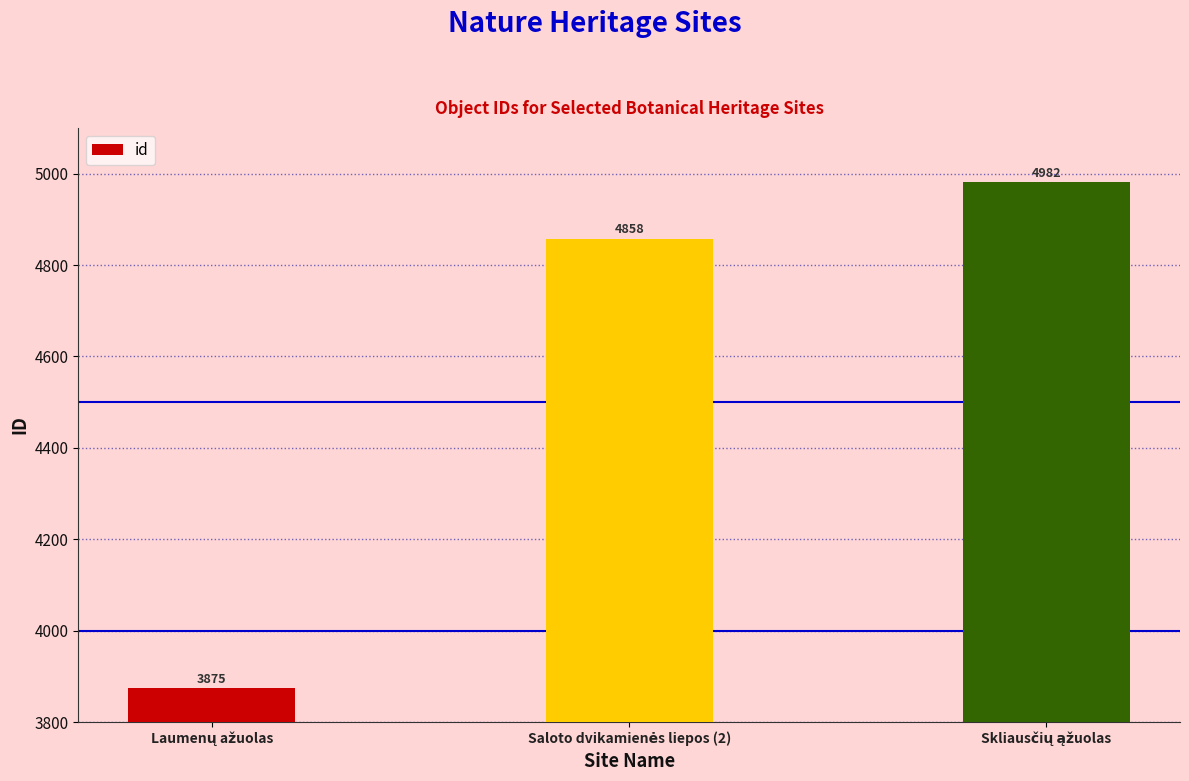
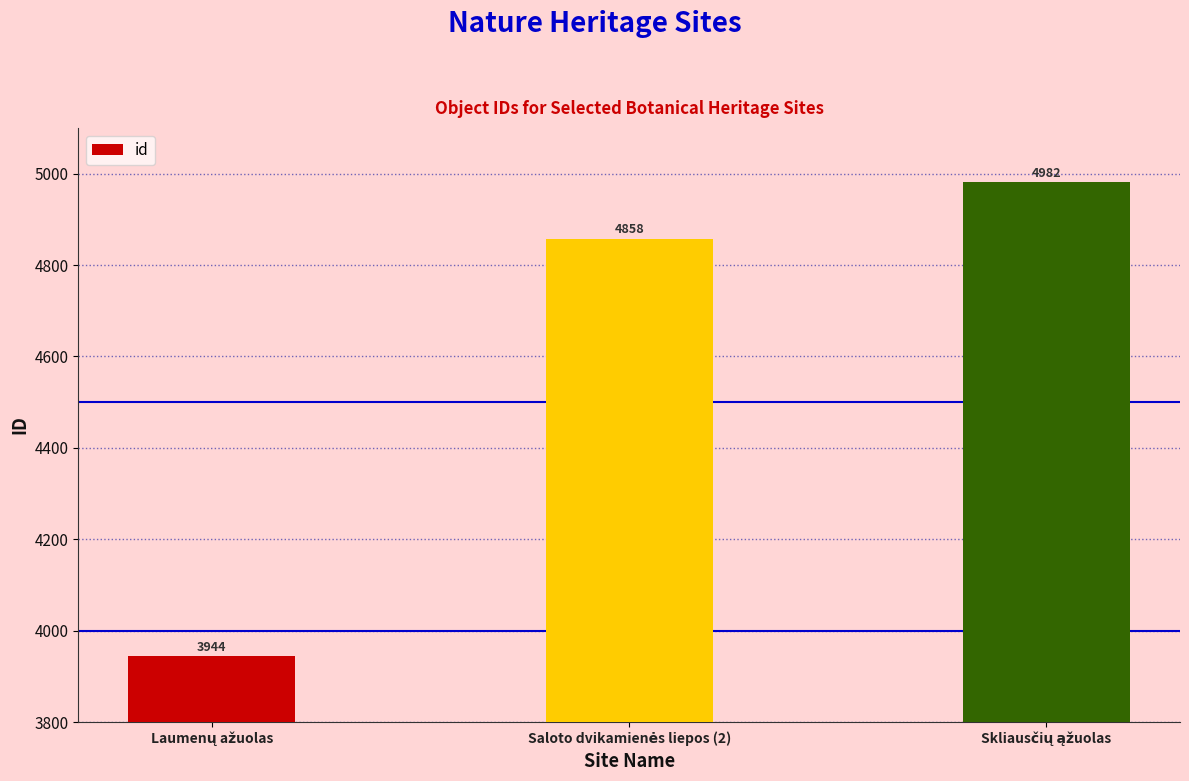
Laumenų ažuolas: 3875 -> 3944
